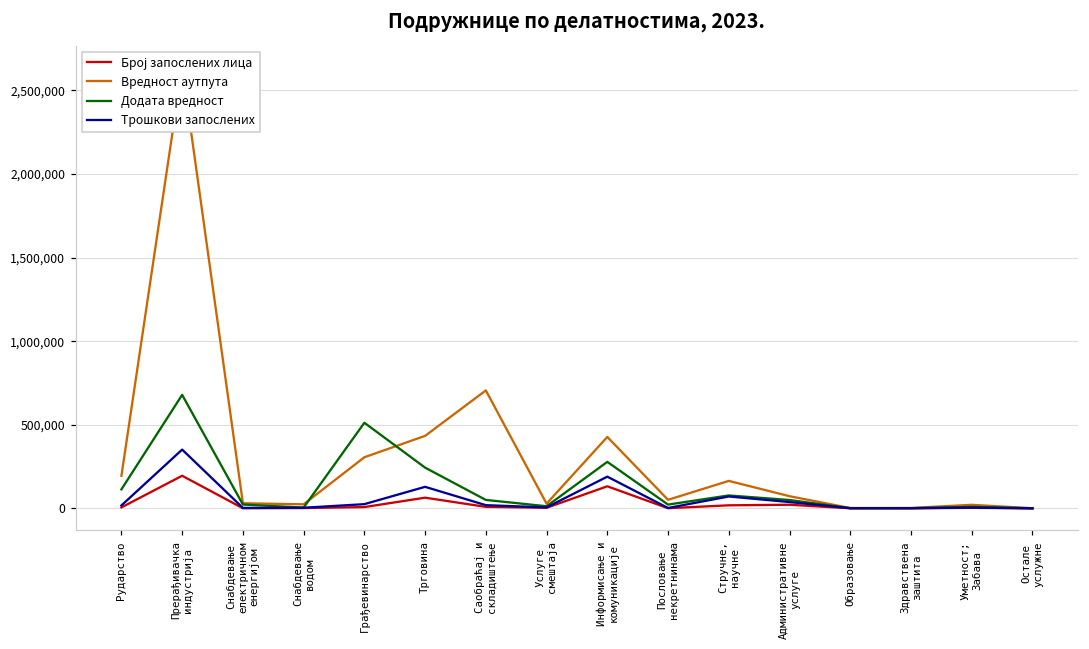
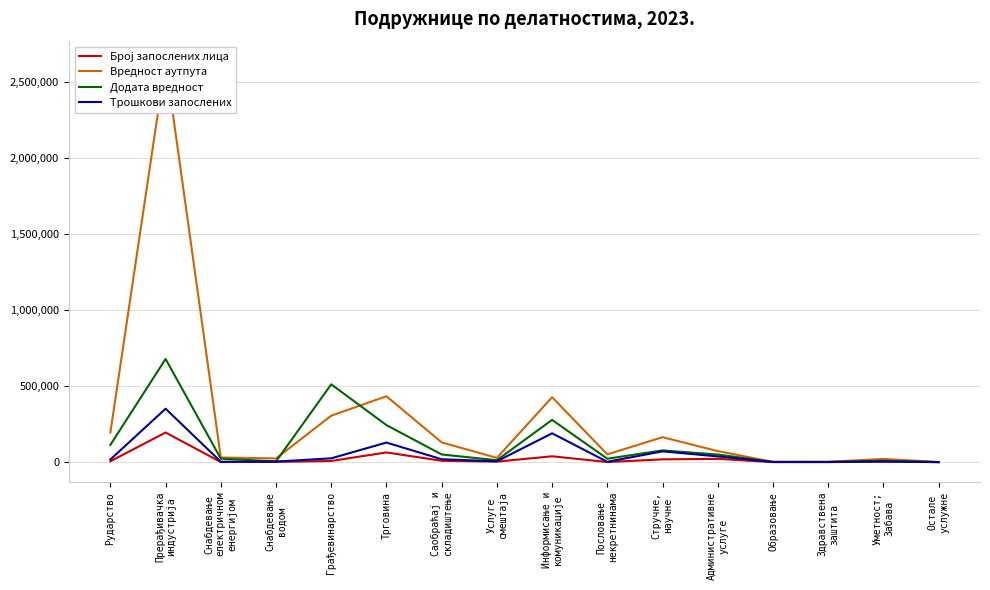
Вредност аутпута, Саобраћај и складиштење: 710,000 -> 130,000
Број запослених лица, Информисање и комуникације: 130,000 -> 40,000
